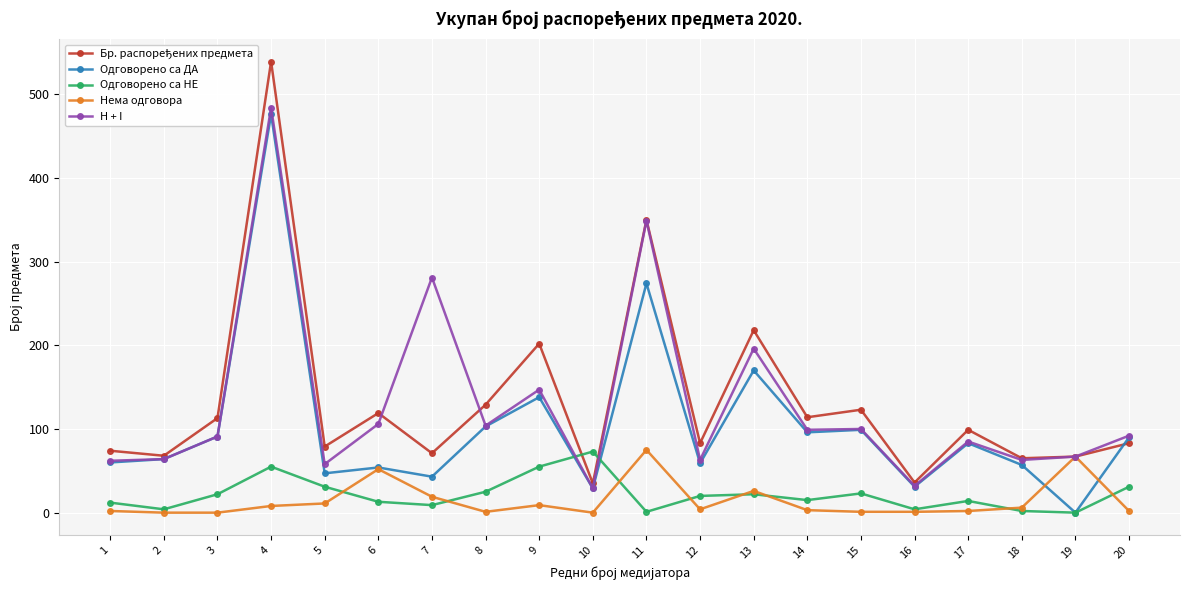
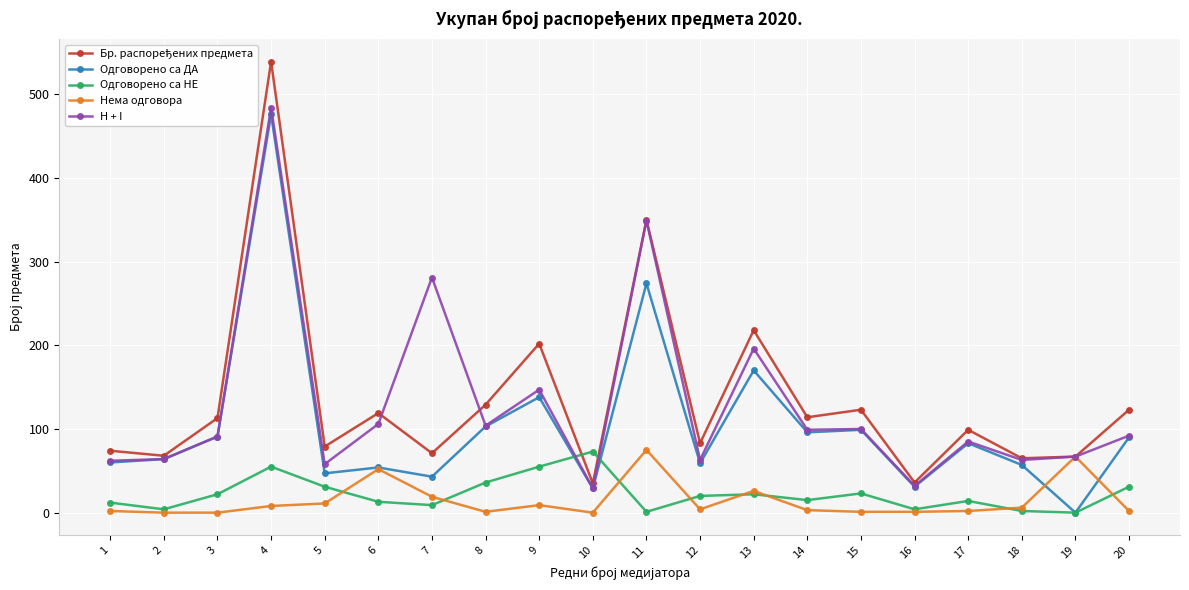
Одговорено са НЕ, 8: 30 -> 40
Бр. распоређених предмета, 20: 80 -> 120
